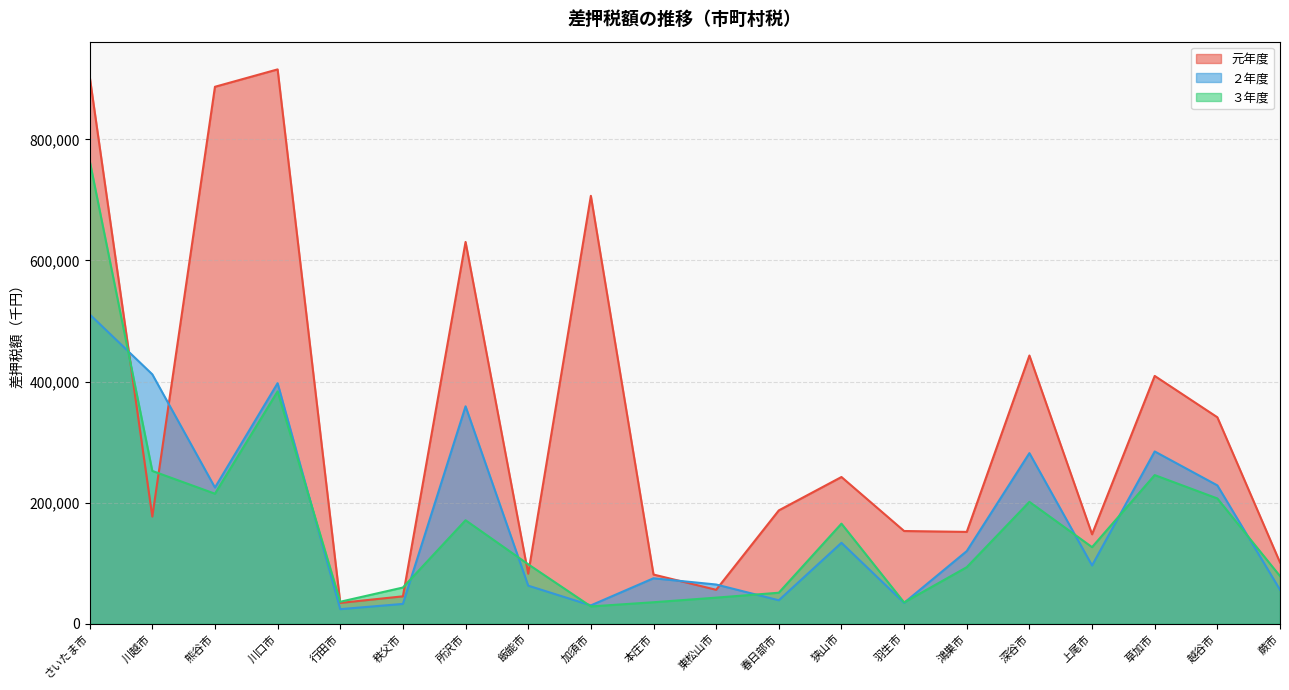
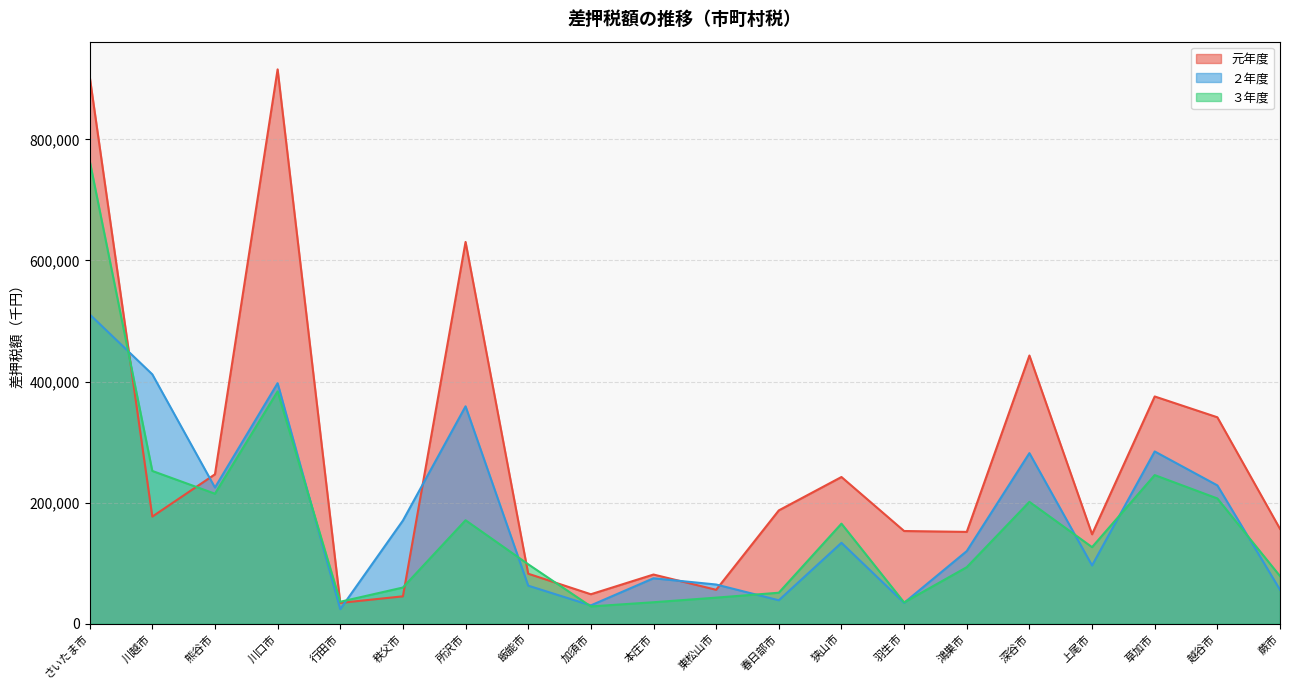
元年度, 熊谷市: 890,000 -> 250,000
２年度, 秩父市: 30,000 -> 170,000
元年度, 加須市: 710,000 -> 50,000
元年度, 草加市: 410,000 -> 380,000
元年度, 蕨市: 100,000 -> 160,000
